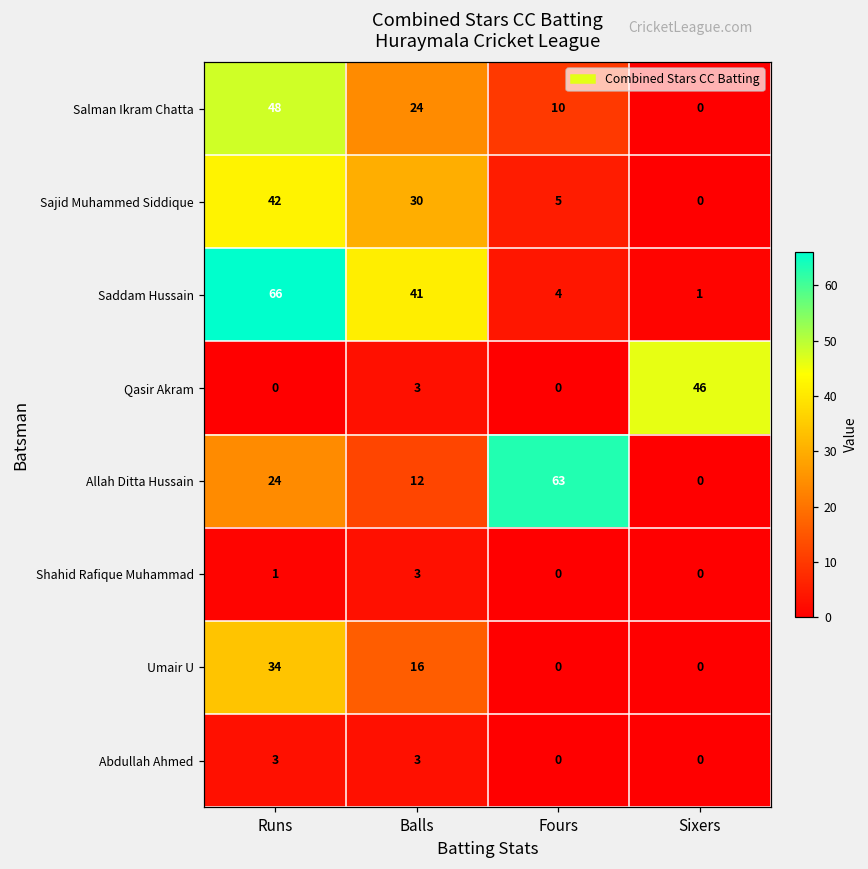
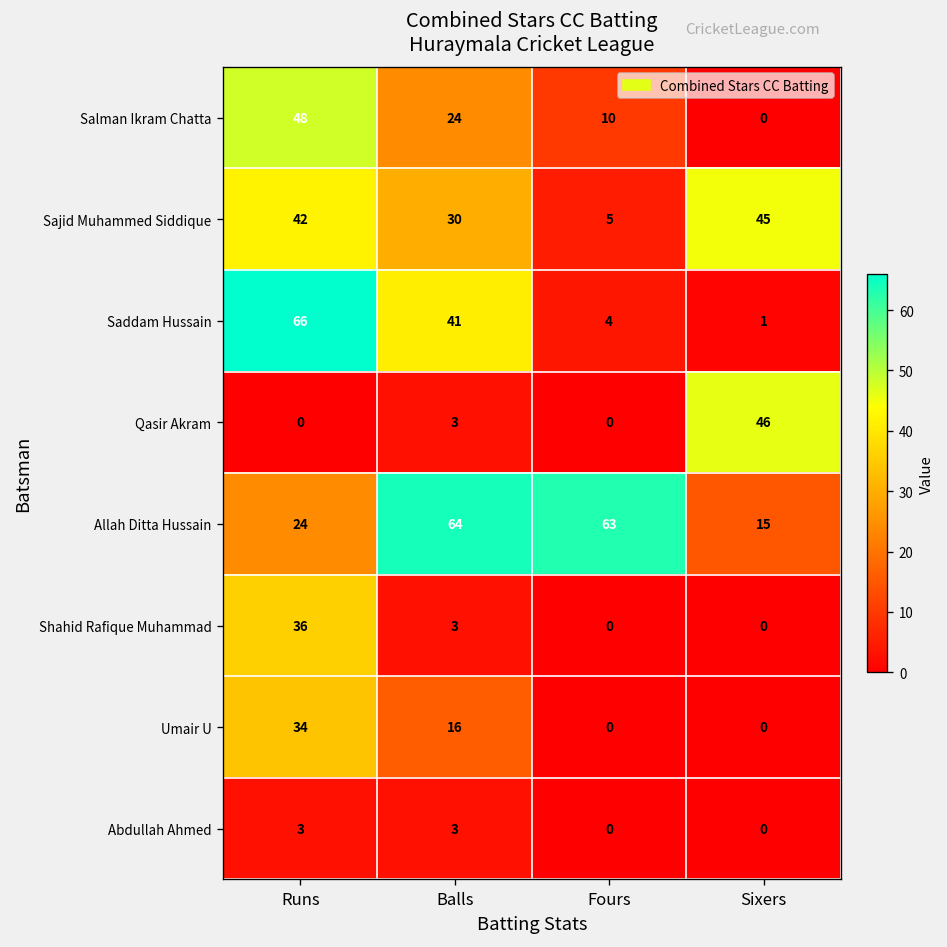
Sajid Muhammed Siddique, Sixers: 0 -> 45
Allah Ditta Hussain, Balls: 12 -> 64
Allah Ditta Hussain, Sixers: 0 -> 15
Shahid Rafique Muhammad, Runs: 1 -> 36
